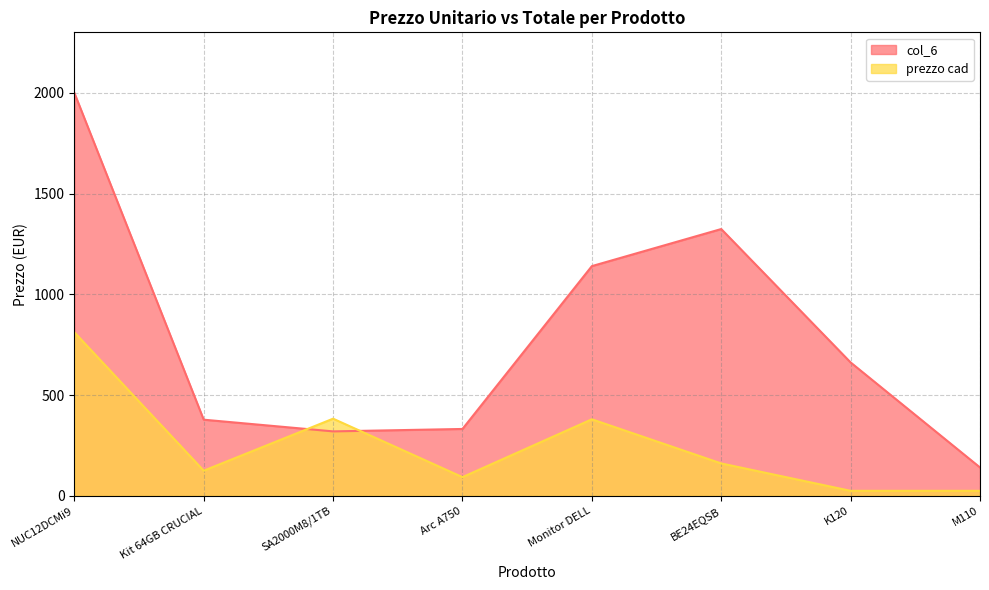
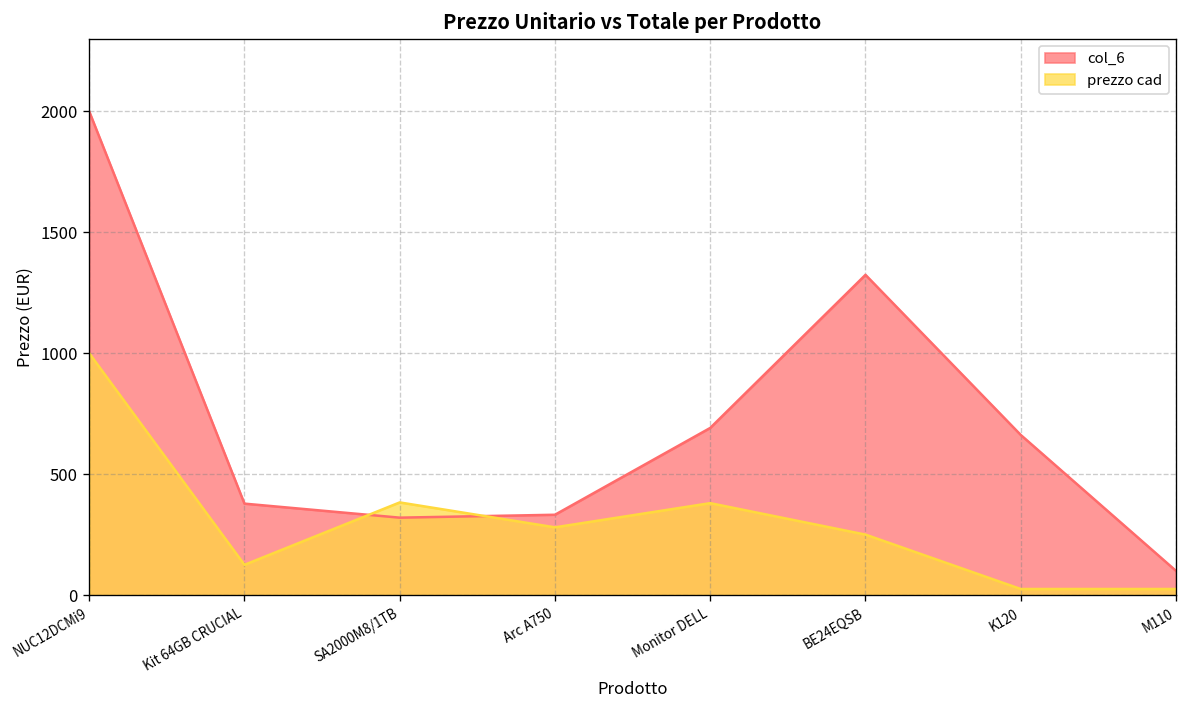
prezzo cad, NUC12DCMi9: 810 -> 1000
prezzo cad, Arc A750: 90 -> 280
col_6, Monitor DELL: 1140 -> 690
prezzo cad, BE24EQSB: 160 -> 250
col_6, M110: 140 -> 100
